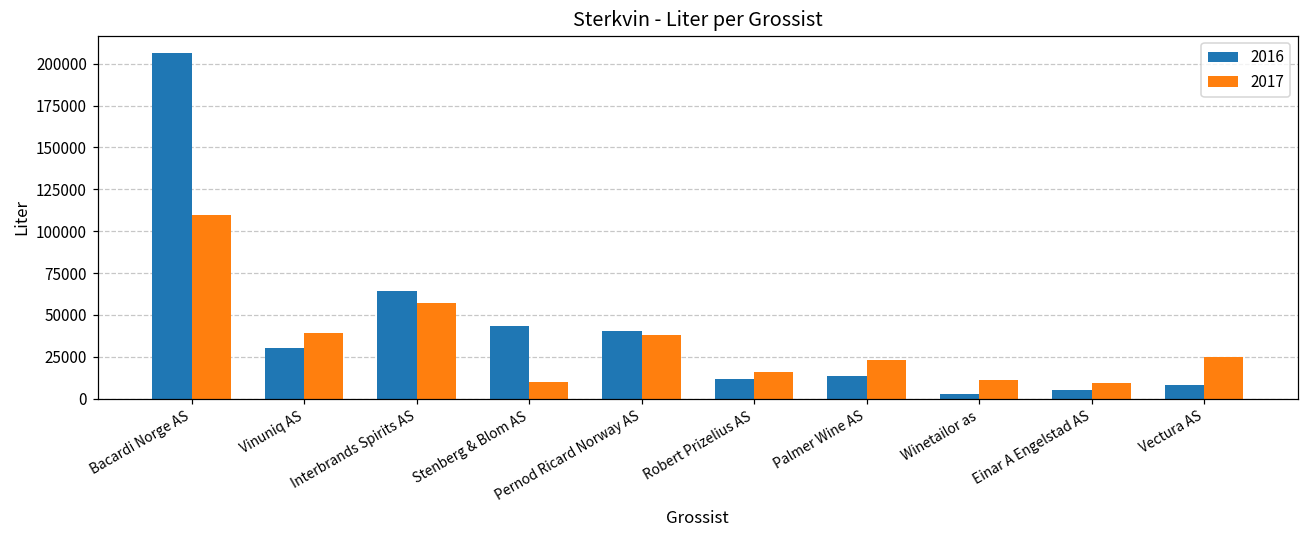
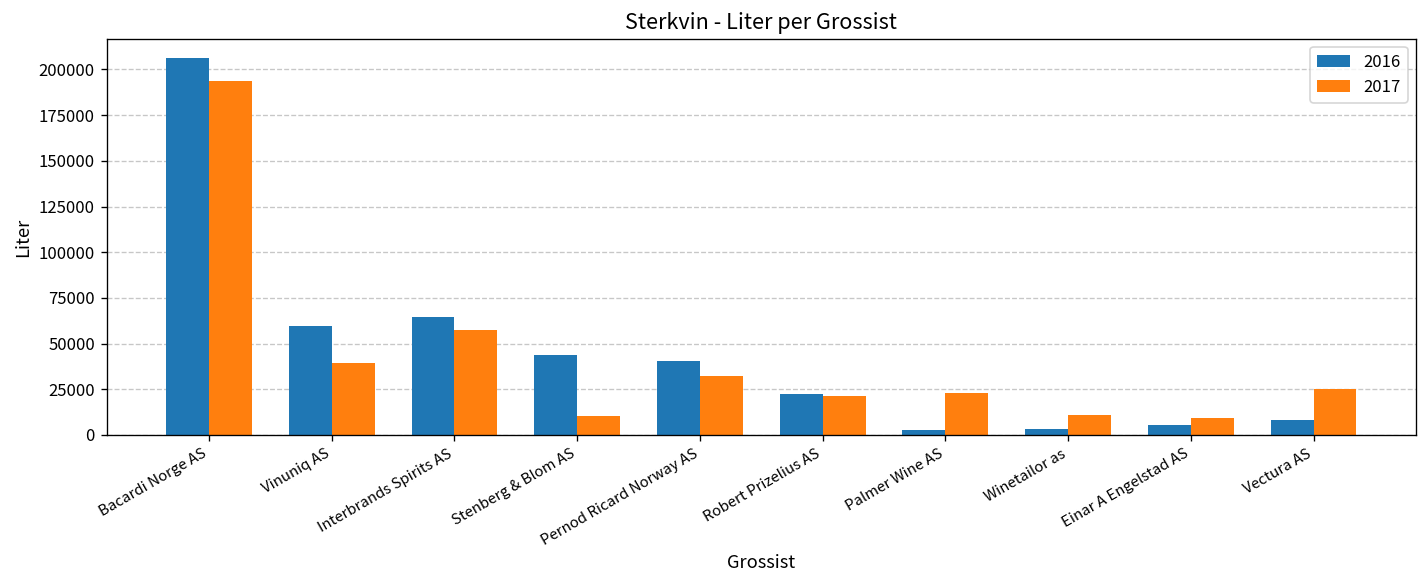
2017, Bacardi Norge AS: 109000 -> 193000
2016, Vinuniq AS: 30000 -> 60000
2017, Pernod Ricard Norway AS: 38000 -> 32000
2016, Robert Prizelius AS: 12000 -> 23000
2017, Robert Prizelius AS: 16000 -> 21000
2016, Palmer Wine AS: 13000 -> 3000
